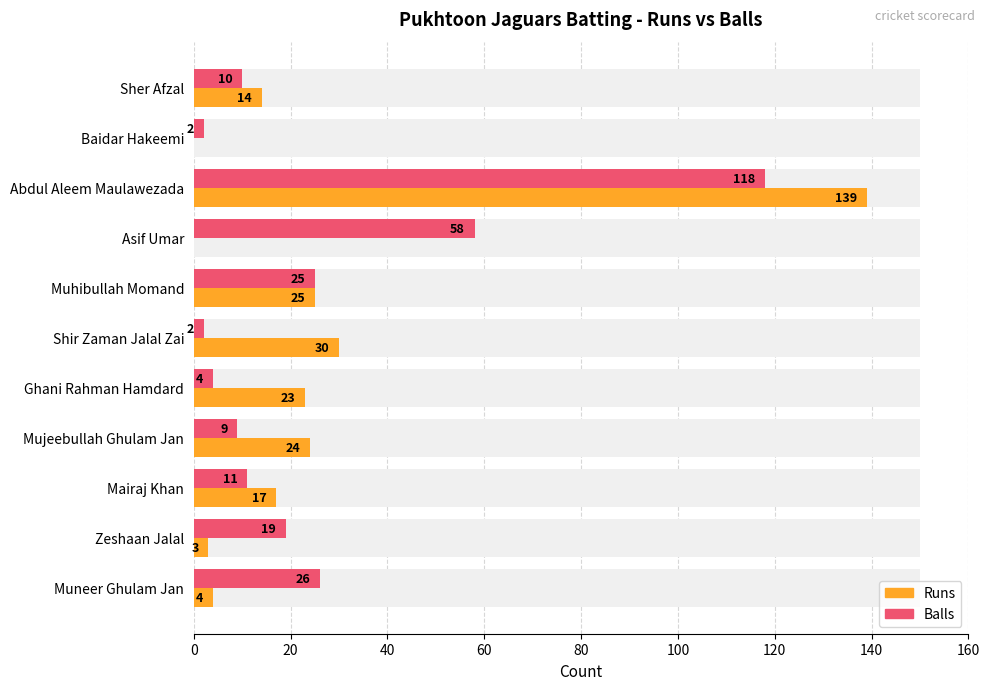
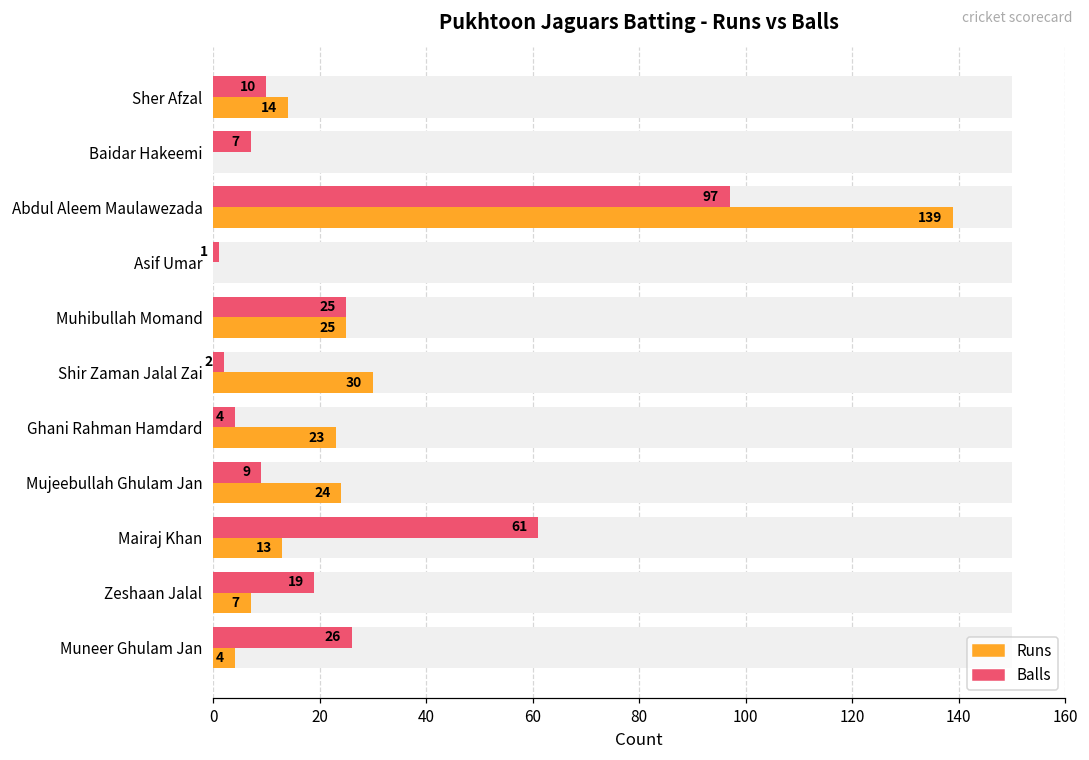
Balls, Baidar Hakeemi: 2 -> 7
Balls, Abdul Aleem Maulawezada: 118 -> 97
Balls, Asif Umar: 58 -> 1
Balls, Mairaj Khan: 11 -> 61
Runs, Mairaj Khan: 17 -> 13
Runs, Zeshaan Jalal: 3 -> 7
